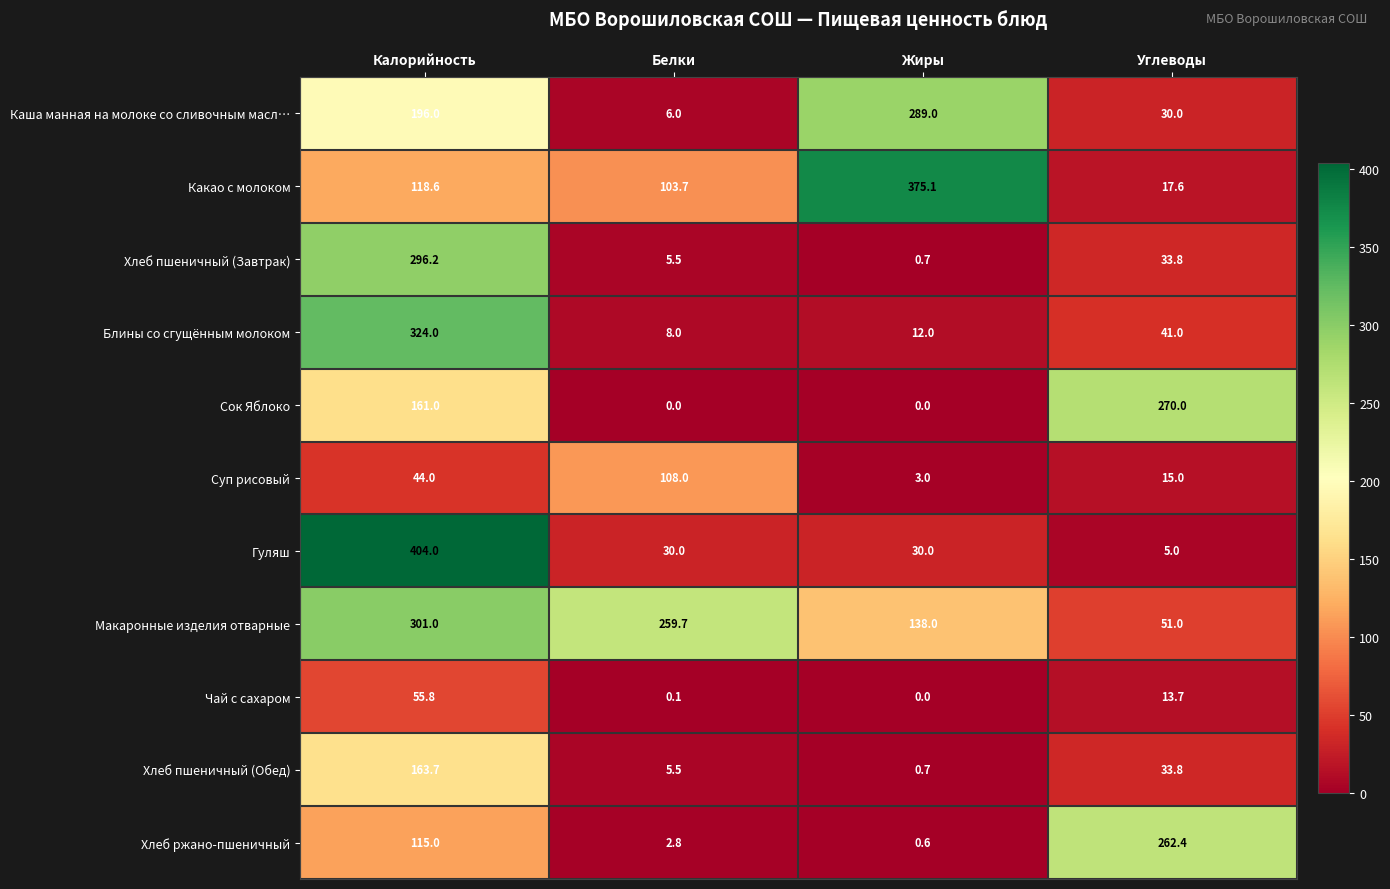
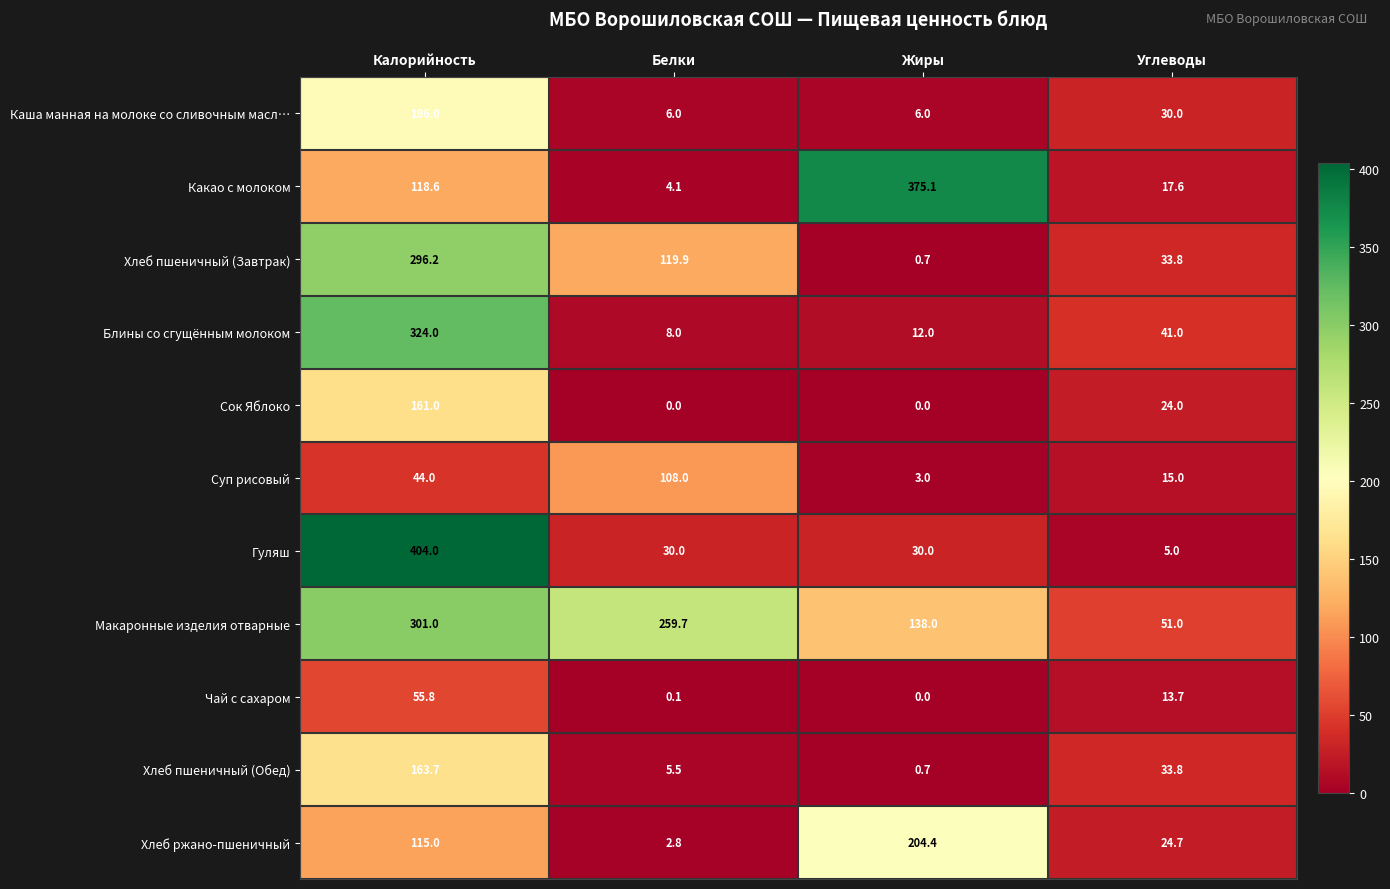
Каша манная на молоке со сливочным масл…, Жиры: 289.0 -> 6.0
Какао с молоком, Белки: 103.7 -> 4.1
Хлеб пшеничный (Завтрак), Белки: 5.5 -> 119.9
Сок Яблоко, Углеводы: 270.0 -> 24.0
Хлеб ржано-пшеничный, Жиры: 0.6 -> 204.4
Хлеб ржано-пшеничный, Углеводы: 262.4 -> 24.7
